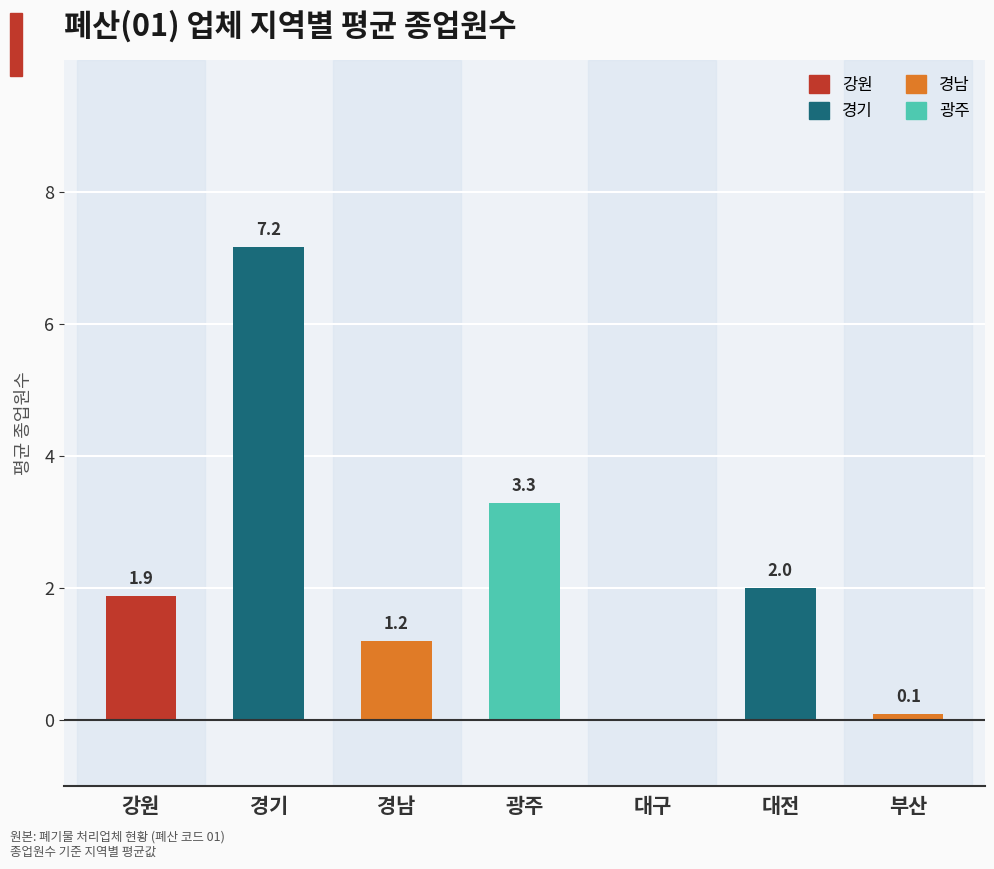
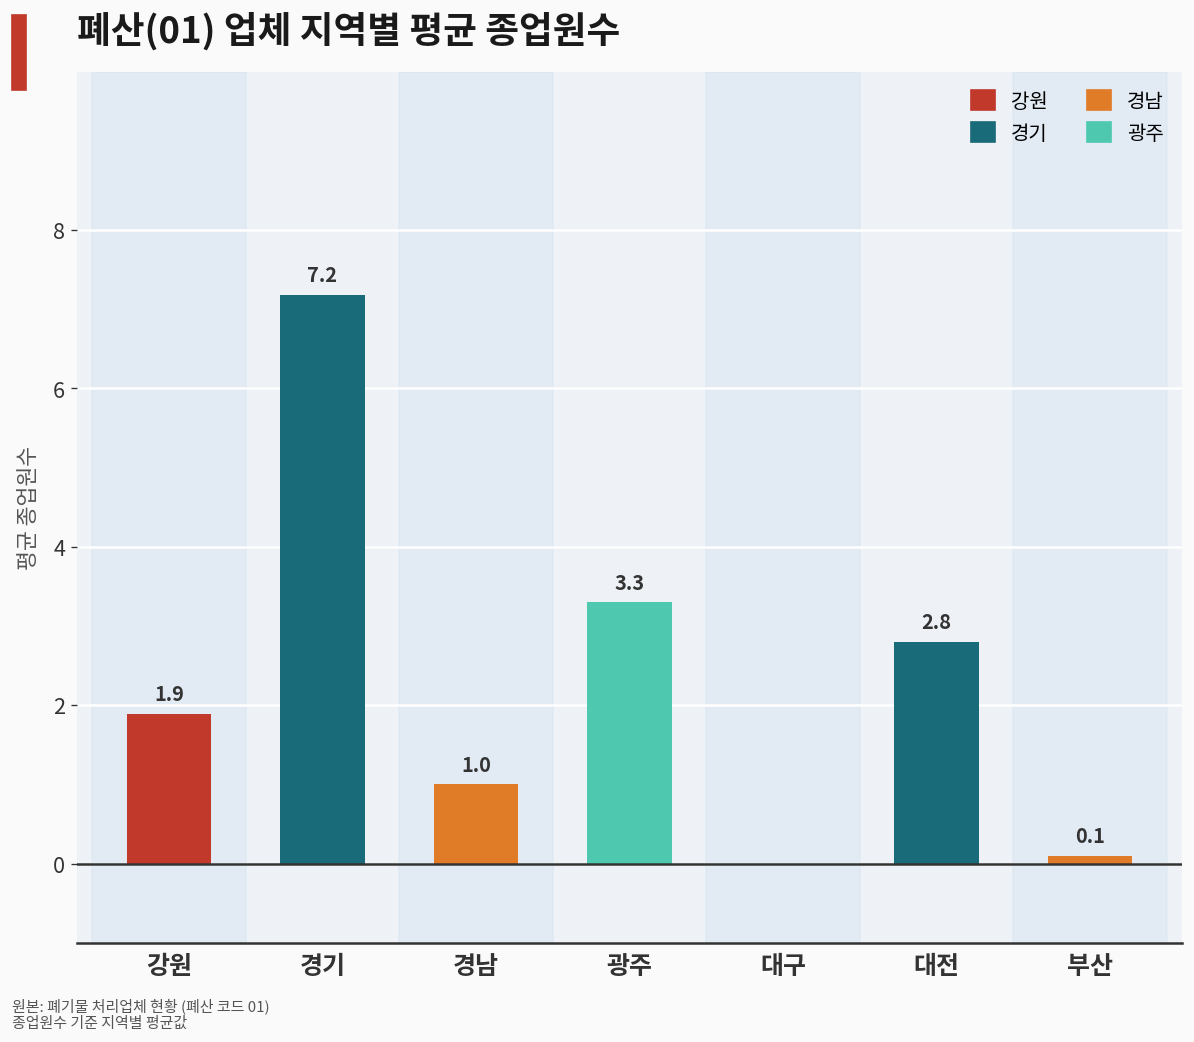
경남: 1.2 -> 1.0
대전: 2.0 -> 2.8
